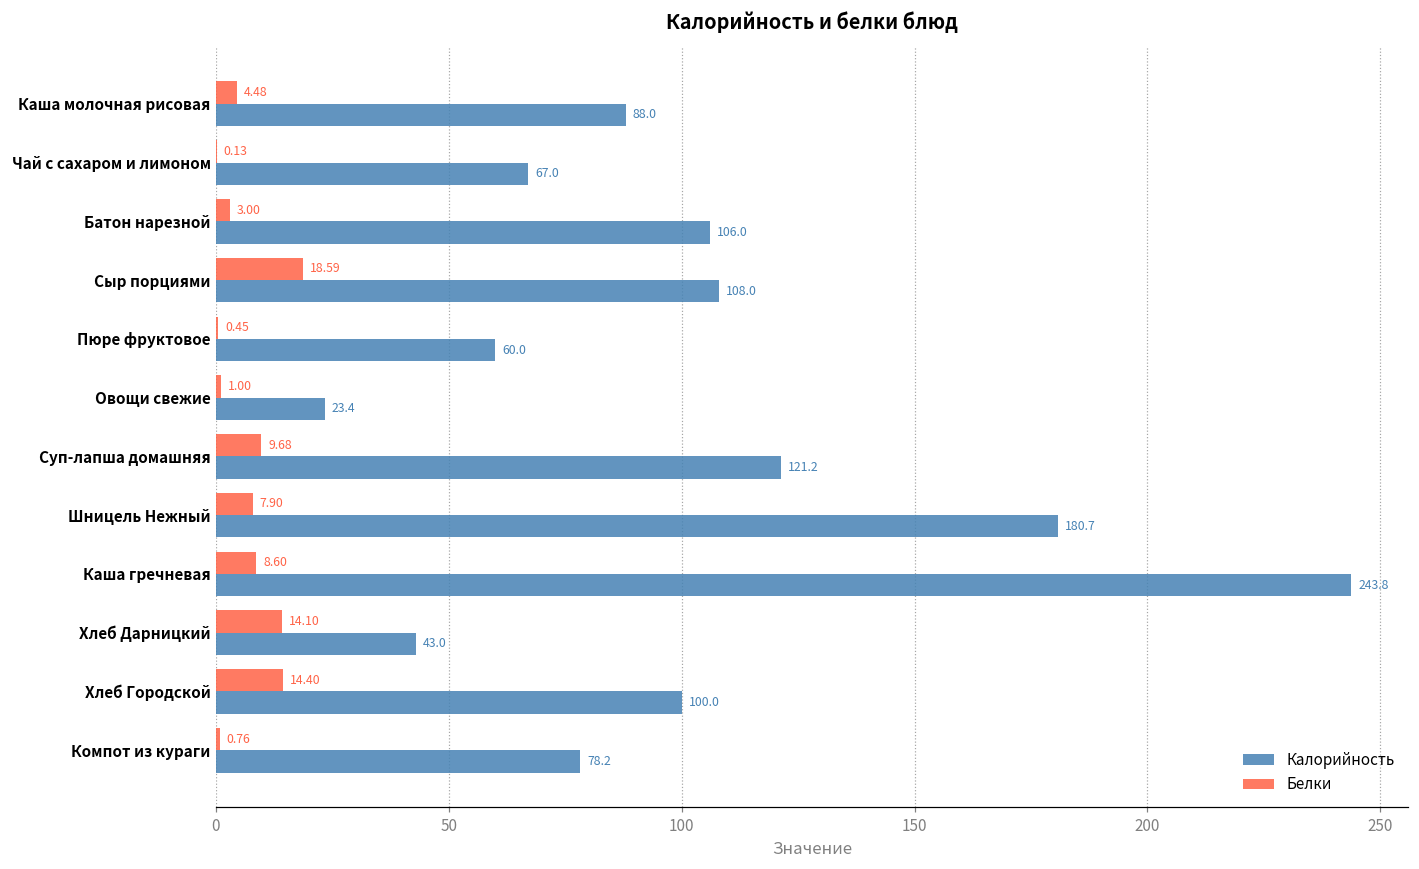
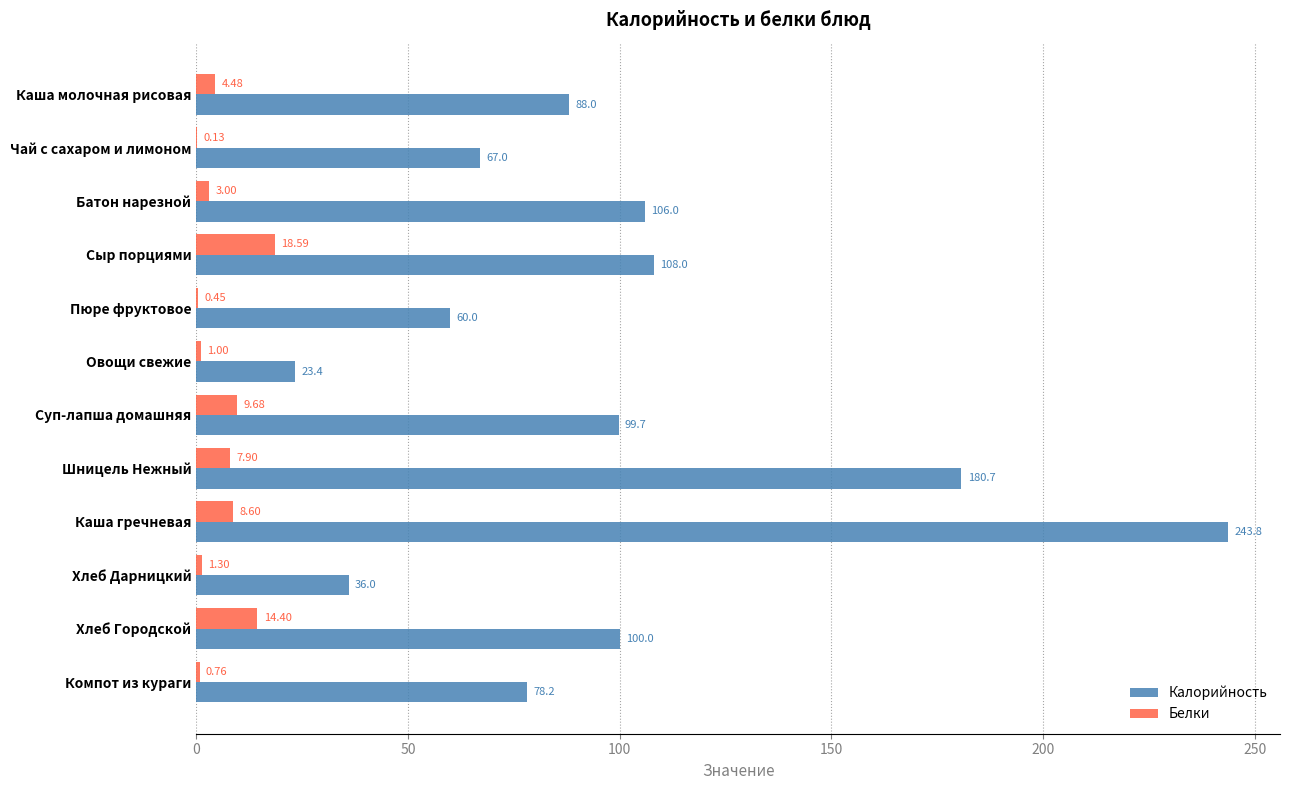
Калорийность, Суп-лапша домашняя: 121.2 -> 99.7
Белки, Хлеб Дарницкий: 14.10 -> 1.30
Калорийность, Хлеб Дарницкий: 43.0 -> 36.0
